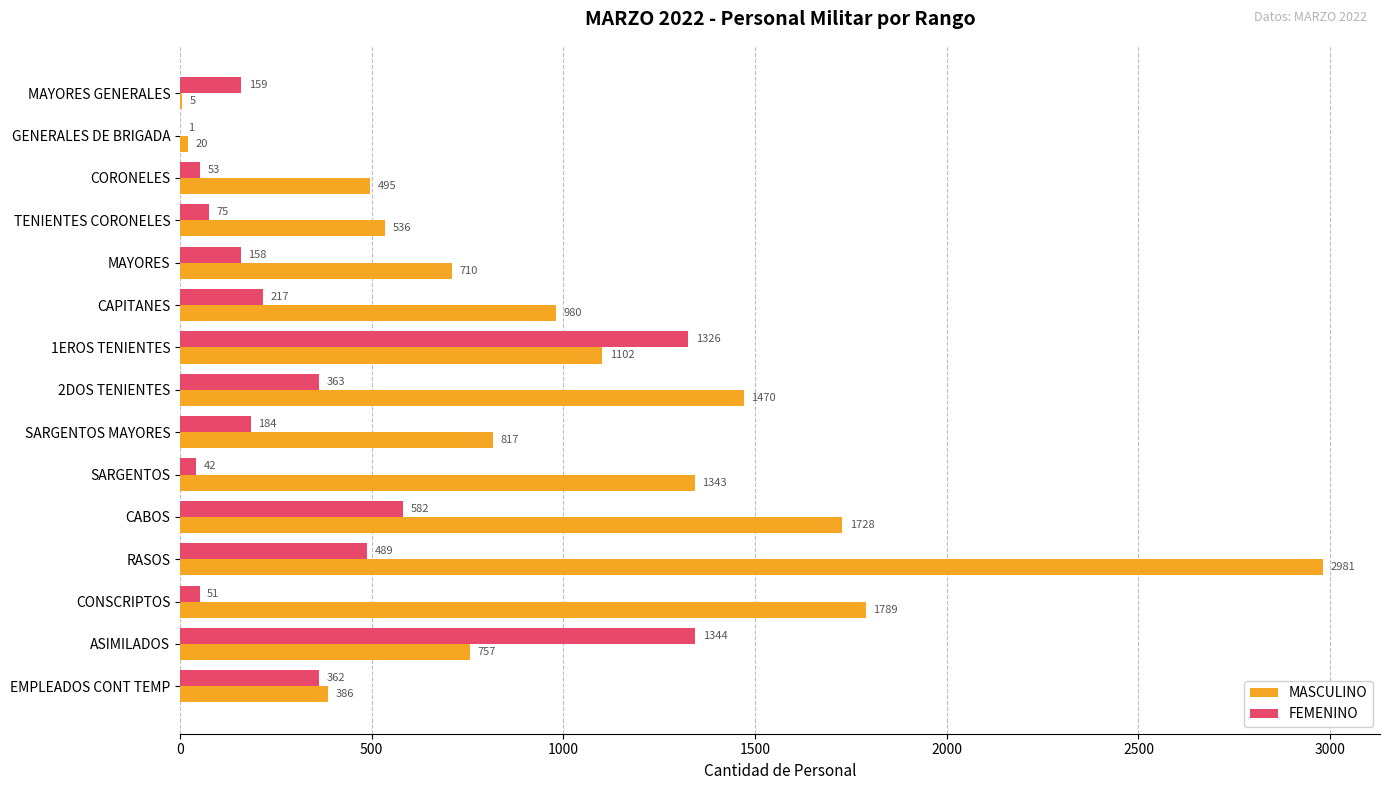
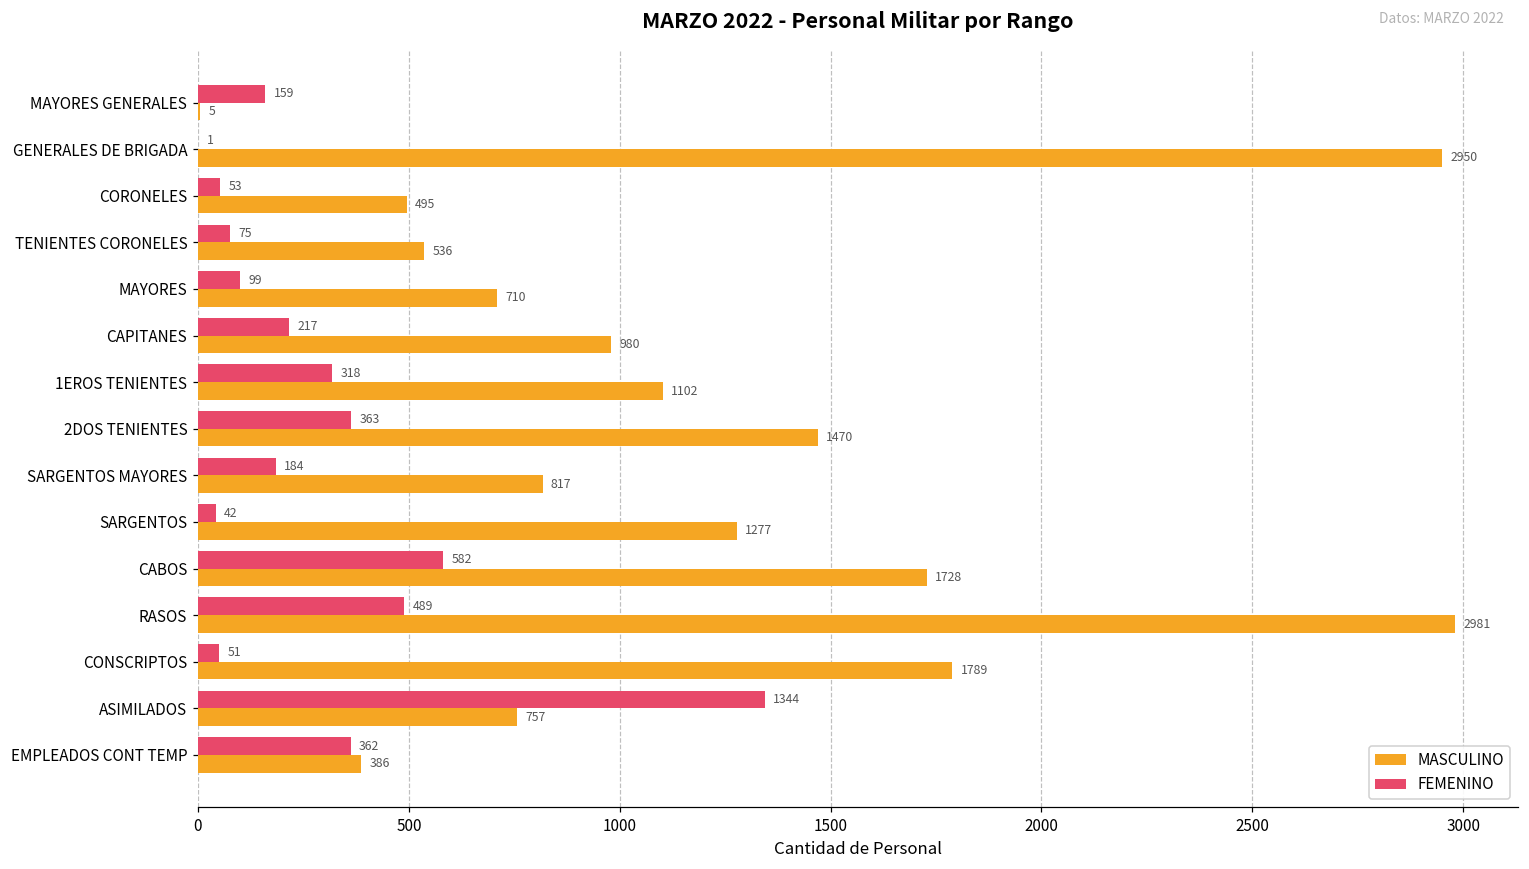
MASCULINO, GENERALES DE BRIGADA: 20 -> 2950
FEMENINO, MAYORES: 158 -> 99
FEMENINO, 1EROS TENIENTES: 1326 -> 318
MASCULINO, SARGENTOS: 1343 -> 1277
